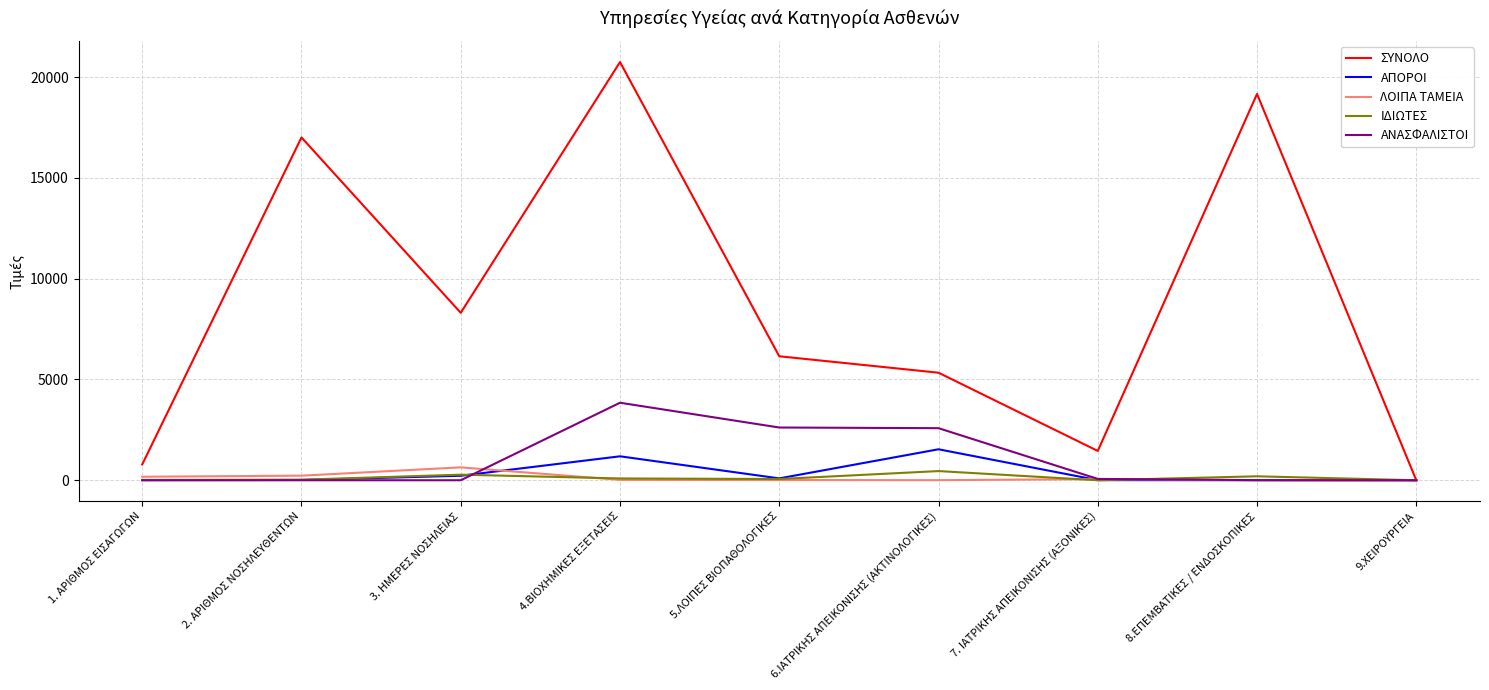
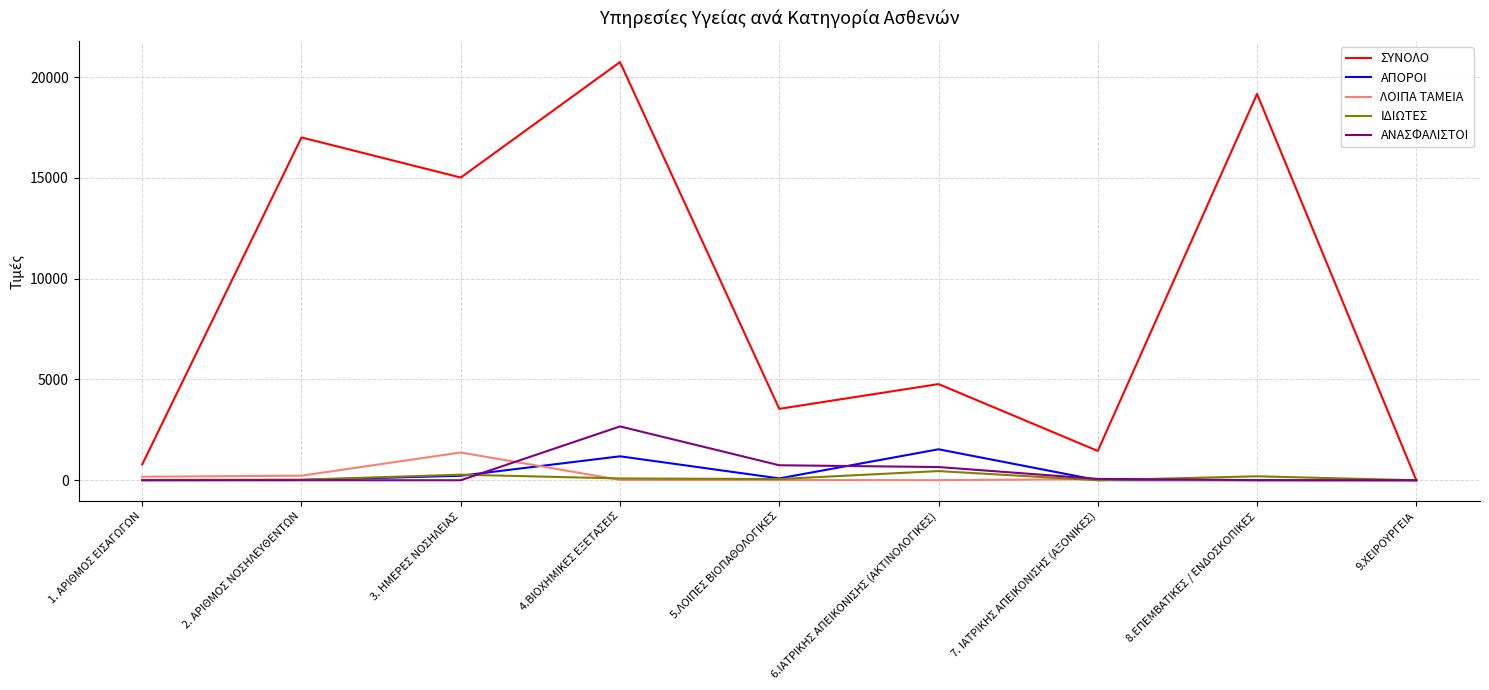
ΣΥΝΟΛΟ, 3. ΗΜΕΡΕΣ ΝΟΣΗΛΕΙΑΣ: 8300 -> 15000
ΛΟΙΠΑ ΤΑΜΕΙΑ, 3. ΗΜΕΡΕΣ ΝΟΣΗΛΕΙΑΣ: 600 -> 1400
ΑΝΑΣΦΑΛΙΣΤΟΙ, 4.ΒΙΟΧΗΜΙΚΕΣ ΕΞΕΤΑΣΕΙΣ: 3800 -> 2700
ΣΥΝΟΛΟ, 5.ΛΟΙΠΕΣ ΒΙΟΠΑΘΟΛΟΓΙΚΕΣ: 6200 -> 3500
ΑΝΑΣΦΑΛΙΣΤΟΙ, 5.ΛΟΙΠΕΣ ΒΙΟΠΑΘΟΛΟΓΙΚΕΣ: 2600 -> 700
ΣΥΝΟΛΟ, 6.ΙΑΤΡΙΚΗΣ ΑΠΕΙΚΟΝΙΣΗΣ (ΑΚΤΙΝΟΛΟΓΙΚΕΣ): 5300 -> 4800
ΑΝΑΣΦΑΛΙΣΤΟΙ, 6.ΙΑΤΡΙΚΗΣ ΑΠΕΙΚΟΝΙΣΗΣ (ΑΚΤΙΝΟΛΟΓΙΚΕΣ): 2600 -> 700
